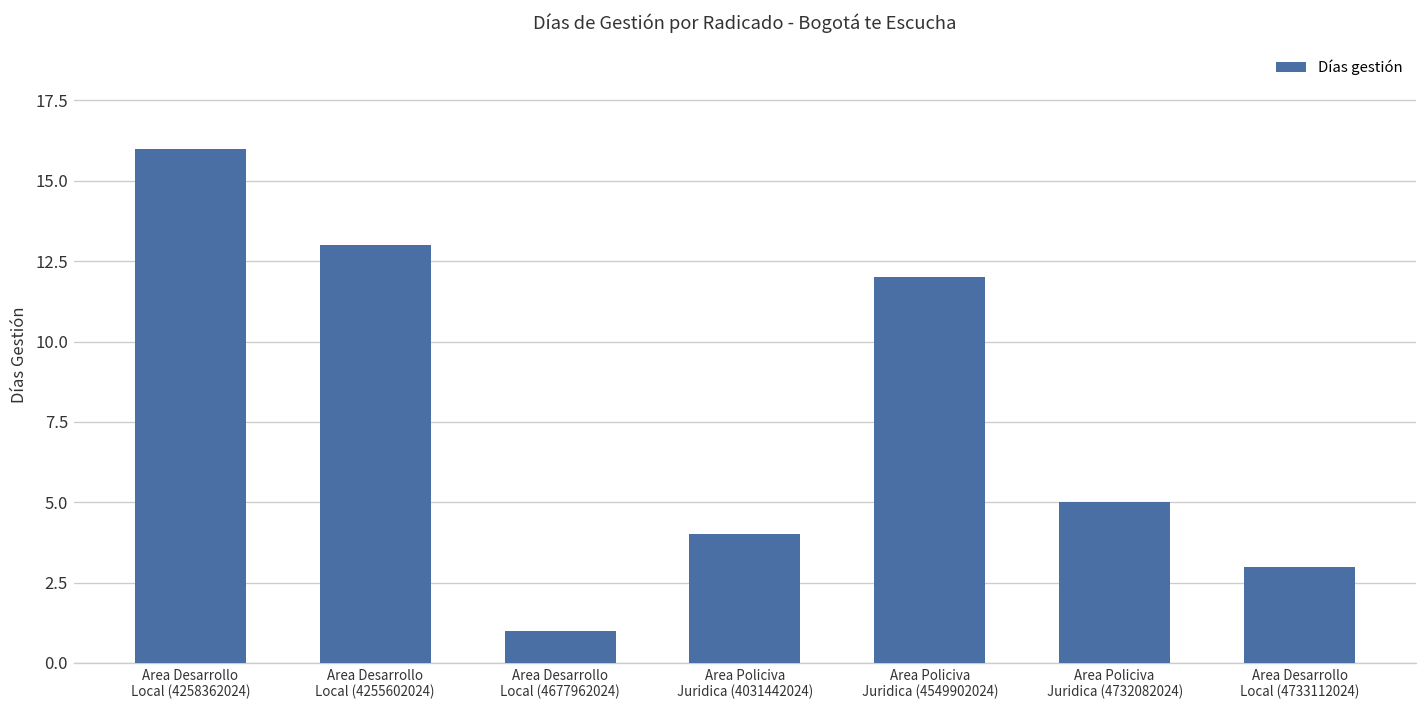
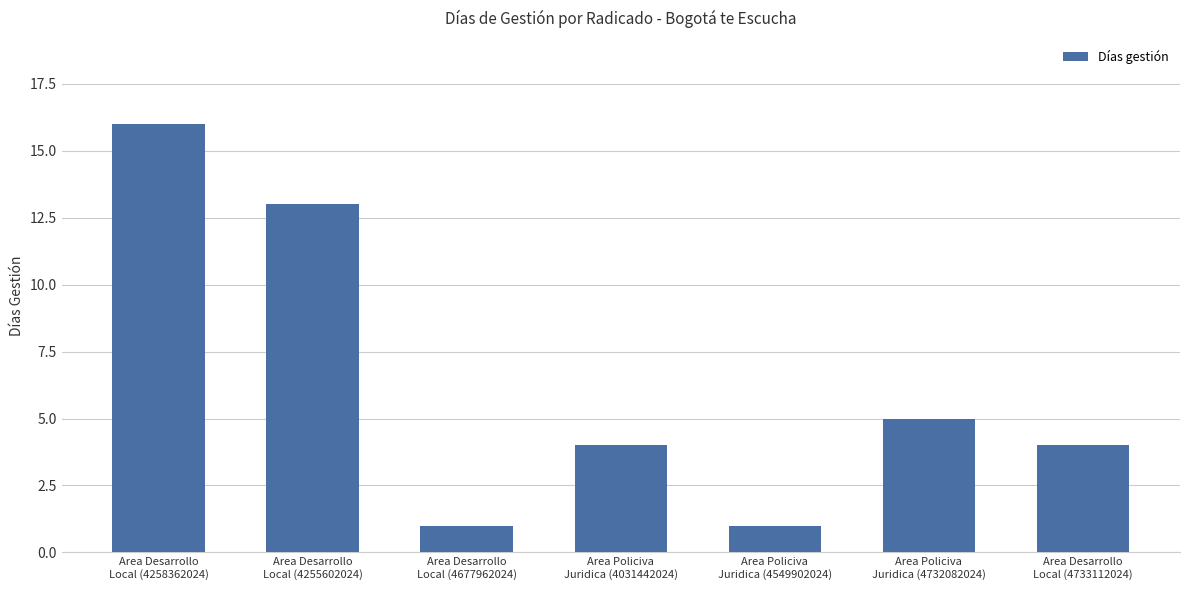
Area Policiva Juridica (4549902024): 12 -> 1
Area Desarrollo Local (4733112024): 3 -> 4
